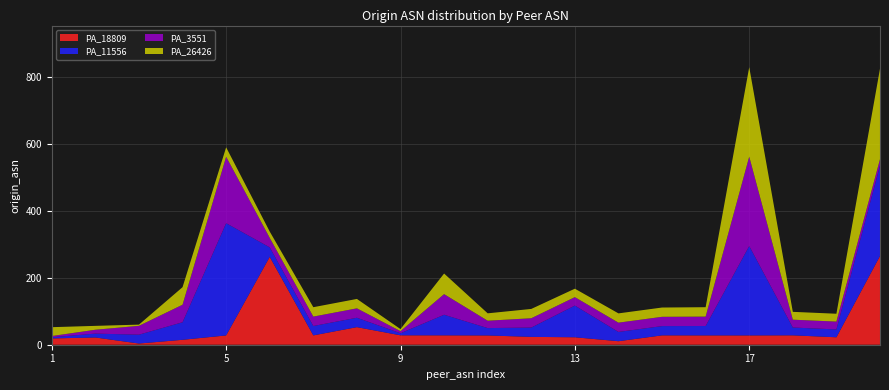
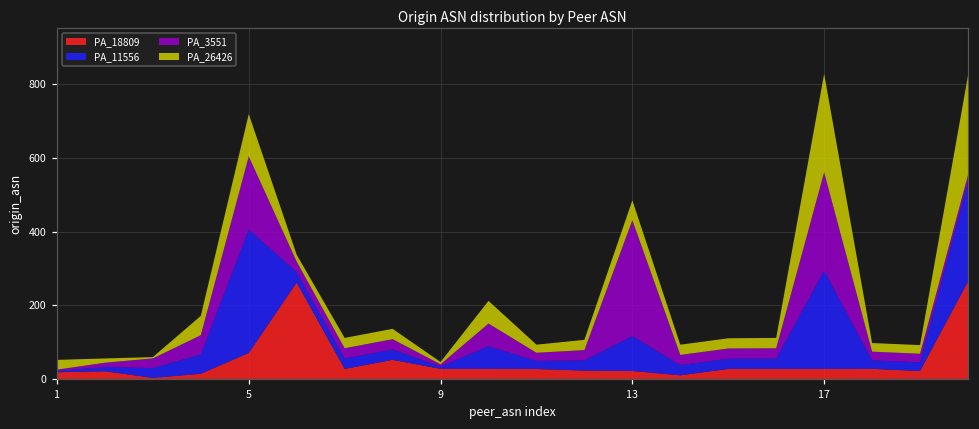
PA_18809, 5: 30 -> 70
PA_26426, 5: 30 -> 110
PA_3551, 13: 30 -> 310
PA_26426, 13: 30 -> 50
